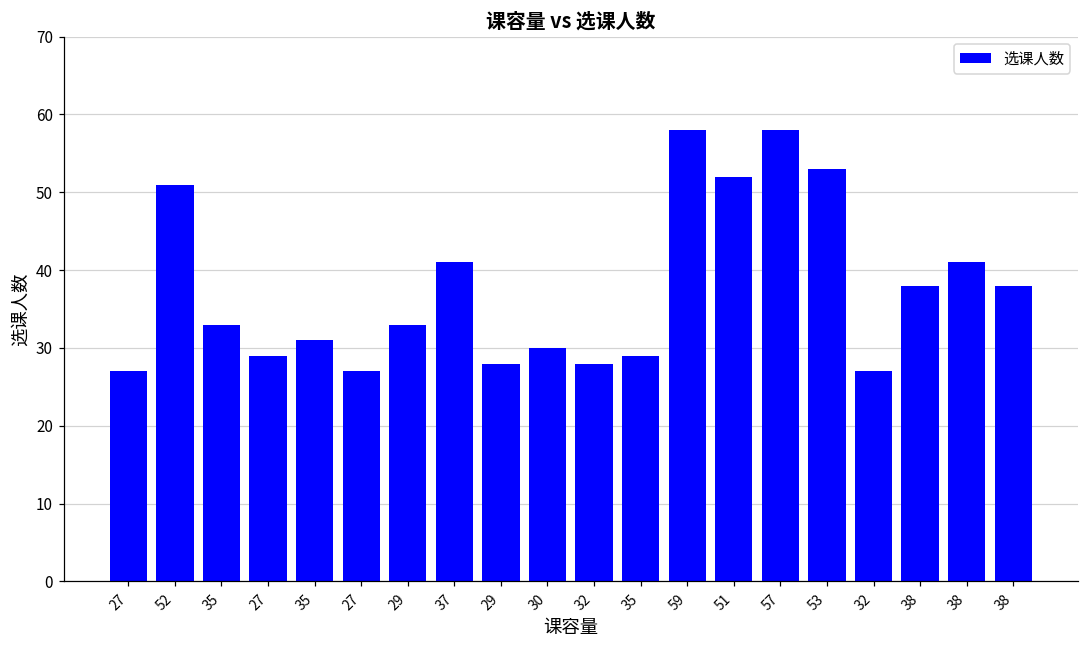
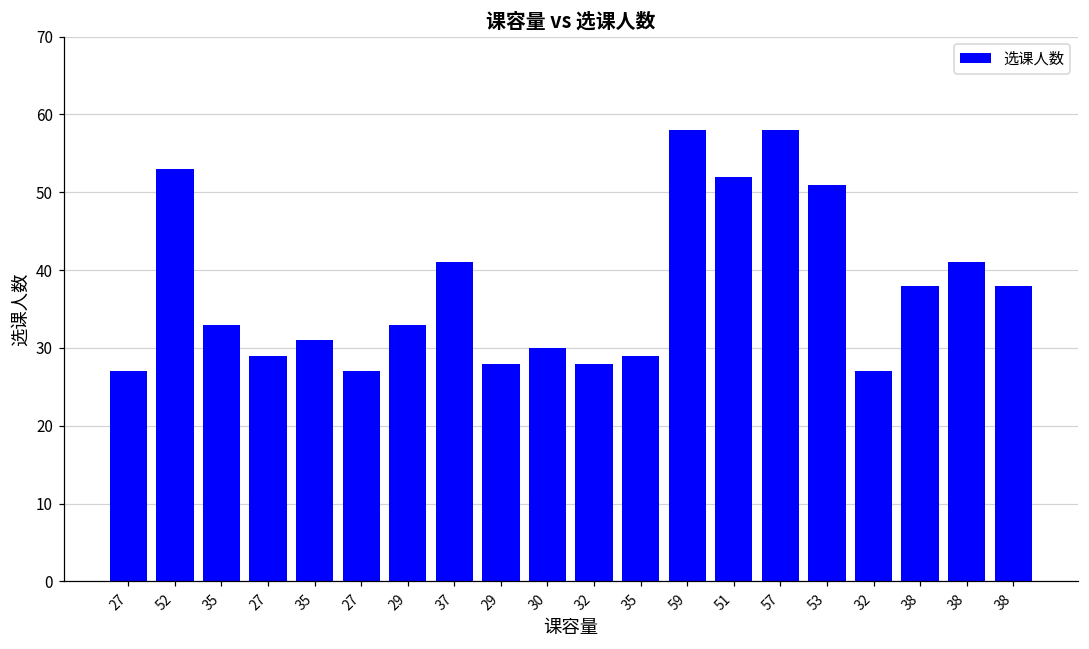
52: 51 -> 53
53: 53 -> 51
